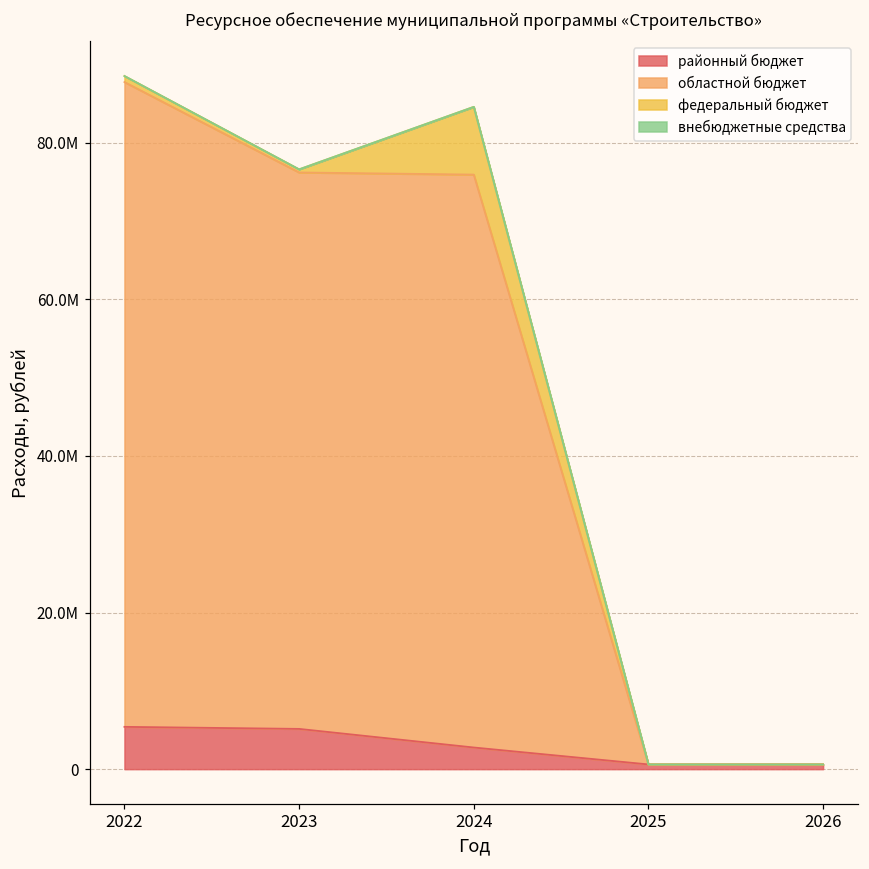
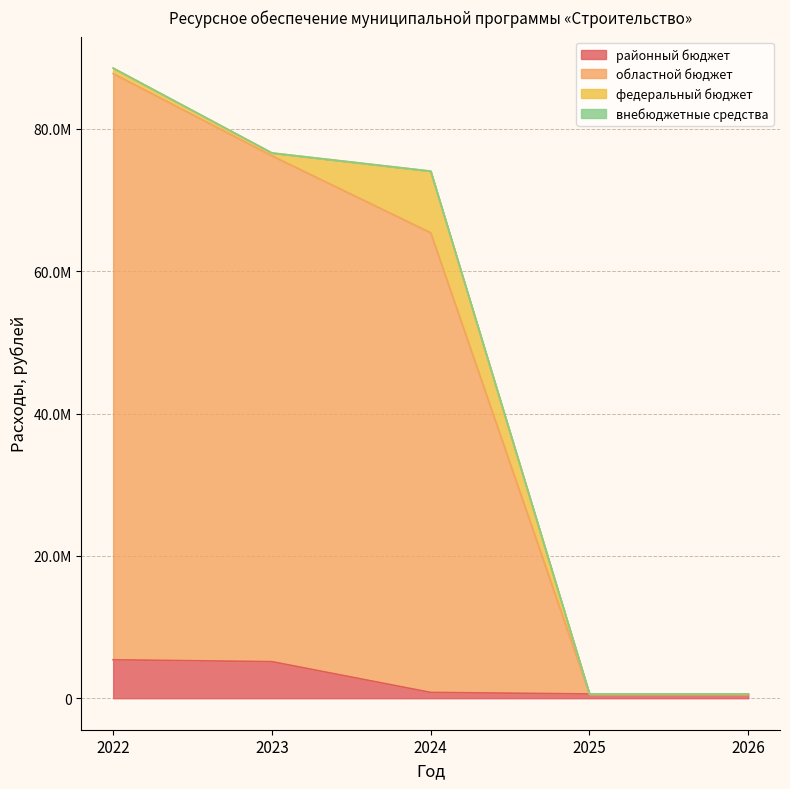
районный бюджет, 2024: 3000000 -> 1000000
областной бюджет, 2024: 73000000 -> 65000000
